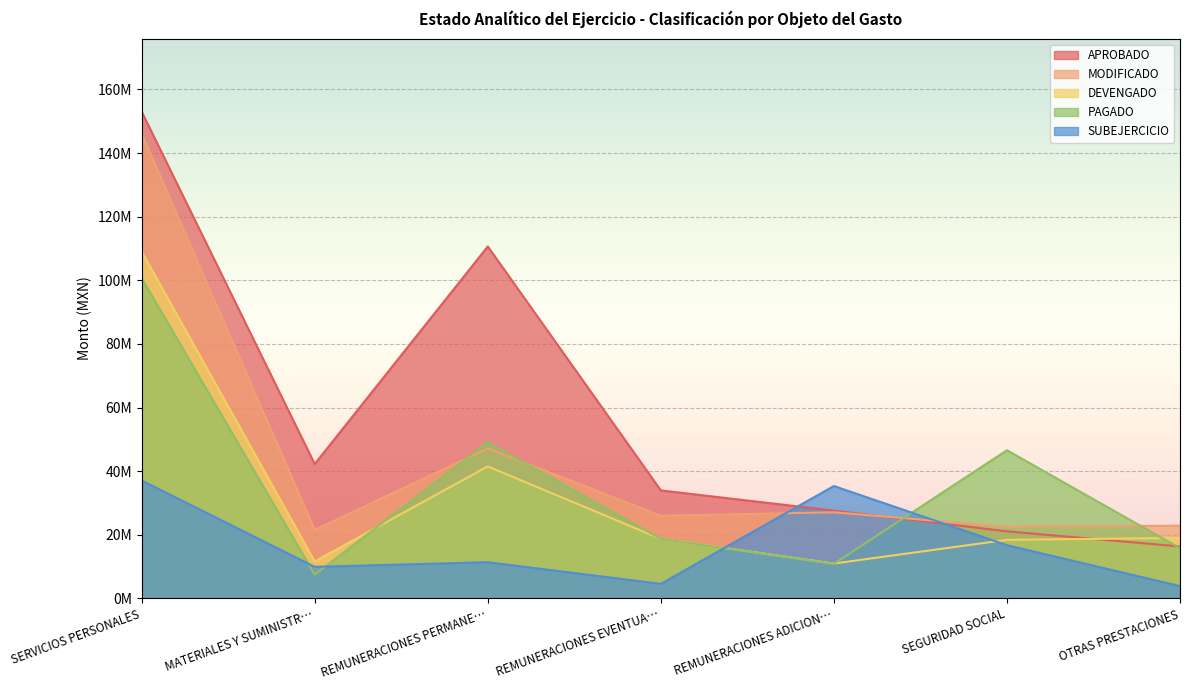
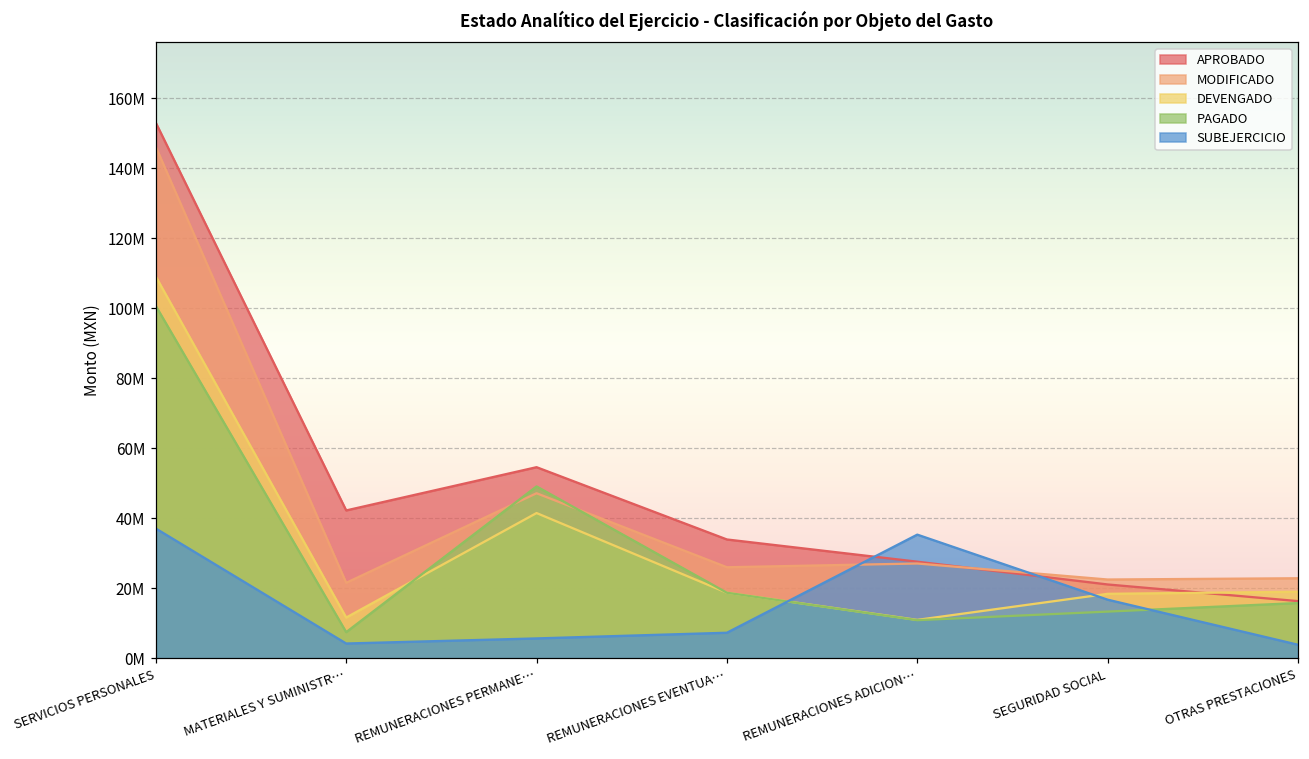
SUBEJERCICIO, MATERIALES Y SUMINISTR…: 10000000 -> 4000000
APROBADO, REMUNERACIONES PERMANE…: 111000000 -> 55000000
SUBEJERCICIO, REMUNERACIONES PERMANE…: 11000000 -> 6000000
SUBEJERCICIO, REMUNERACIONES EVENTUA…: 5000000 -> 7000000
PAGADO, SEGURIDAD SOCIAL: 47000000 -> 13000000
